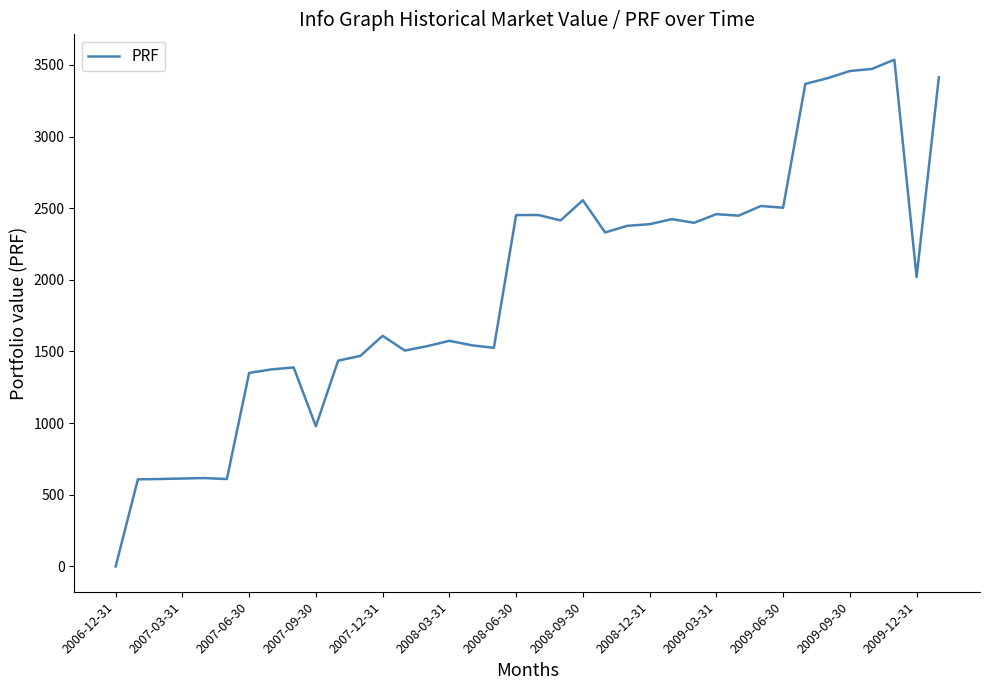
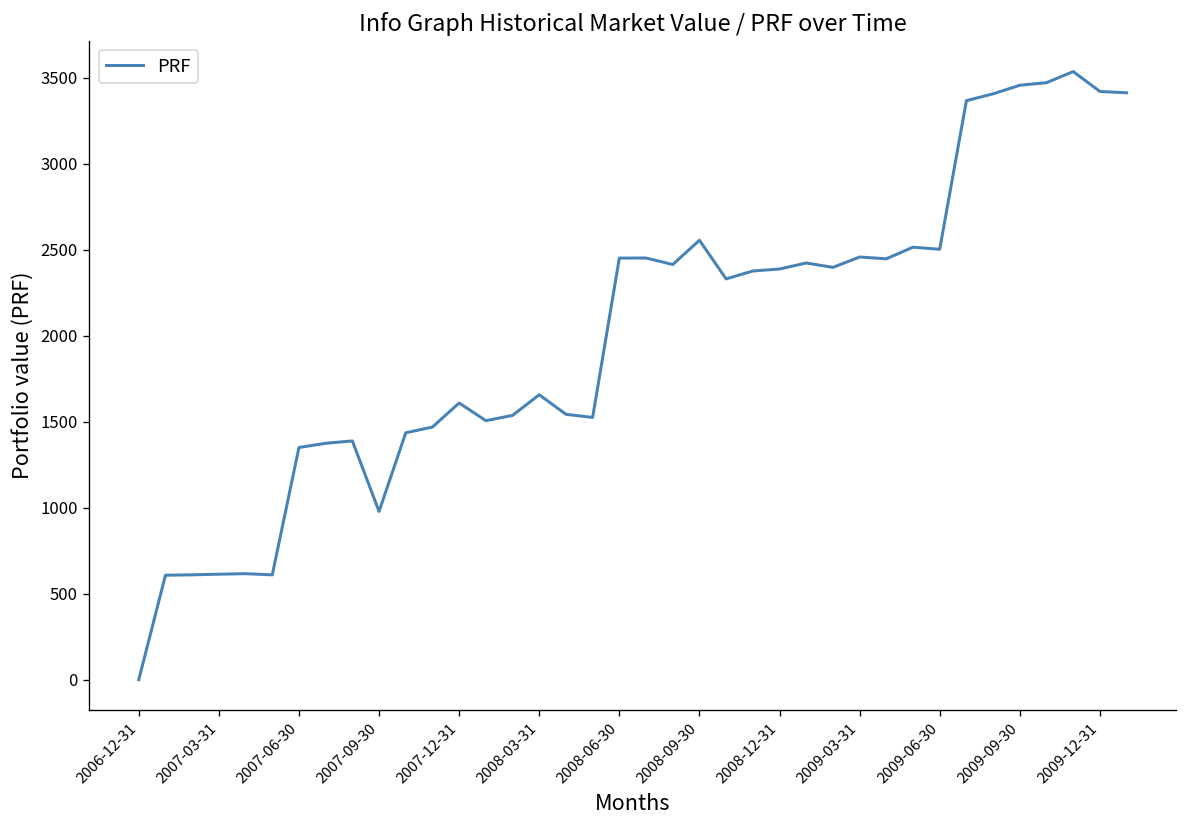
2008-03-31: 1570 -> 1660
2009-12-31: 2020 -> 3420
